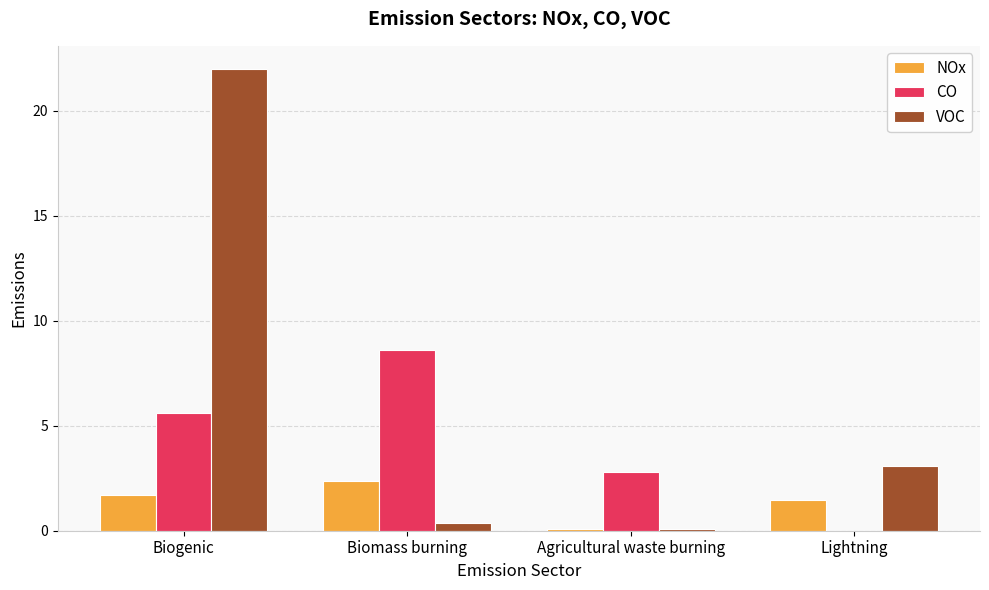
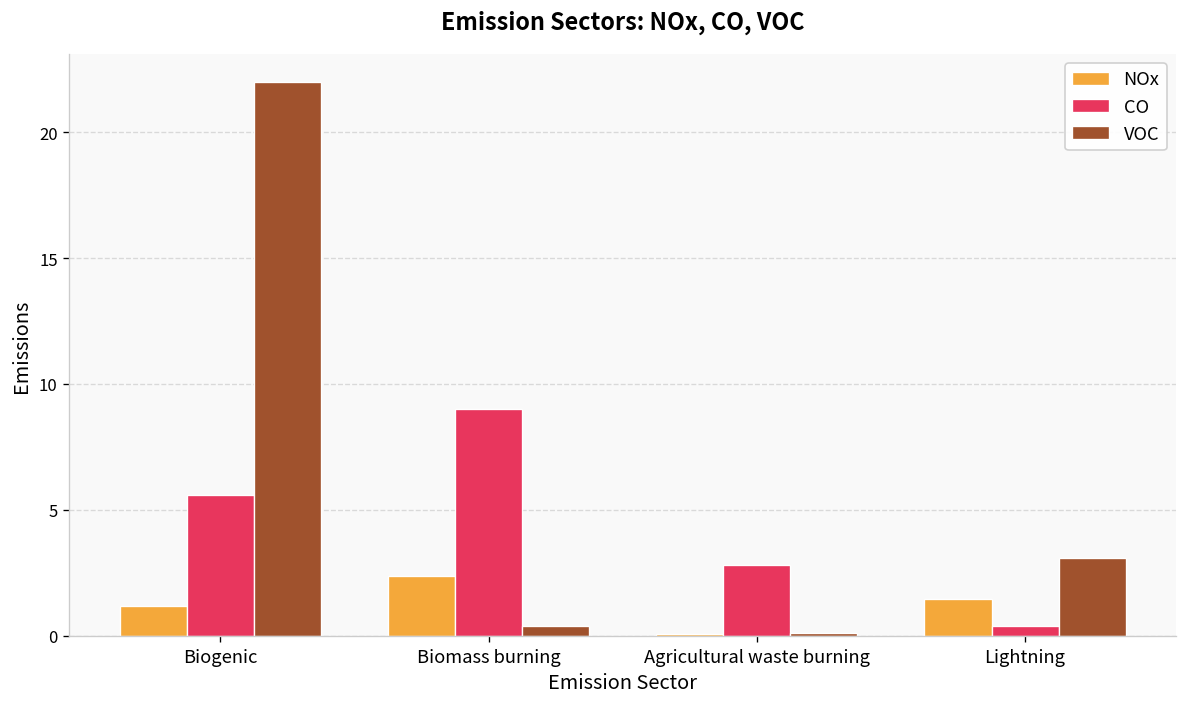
NOx, Biogenic: 1.7 -> 1.2
CO, Biomass burning: 8.6 -> 9.0
CO, Lightning: 0.0 -> 0.4
